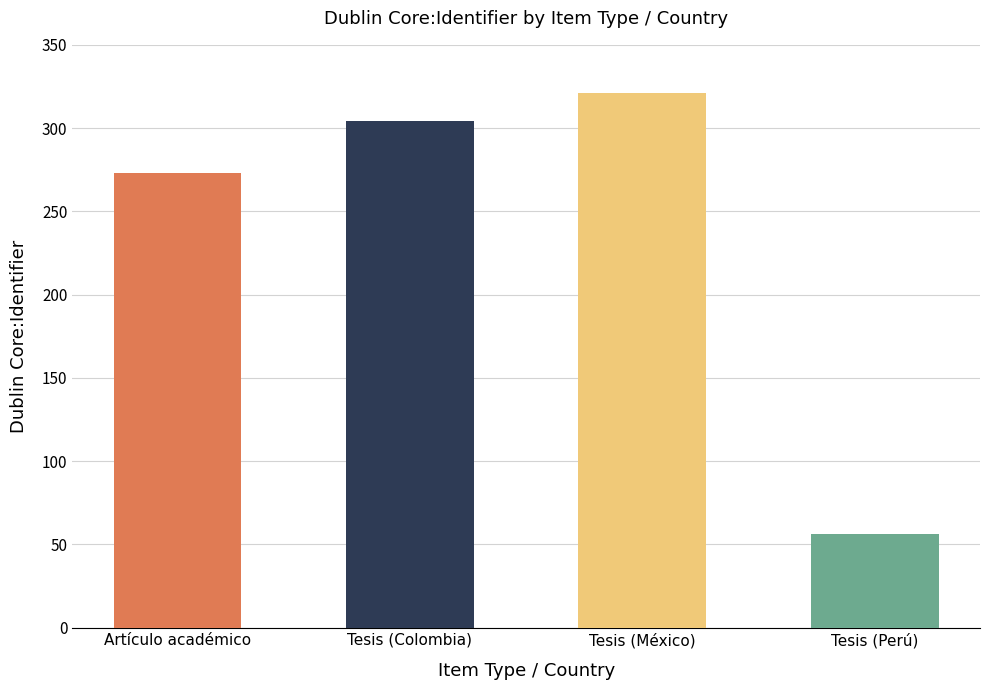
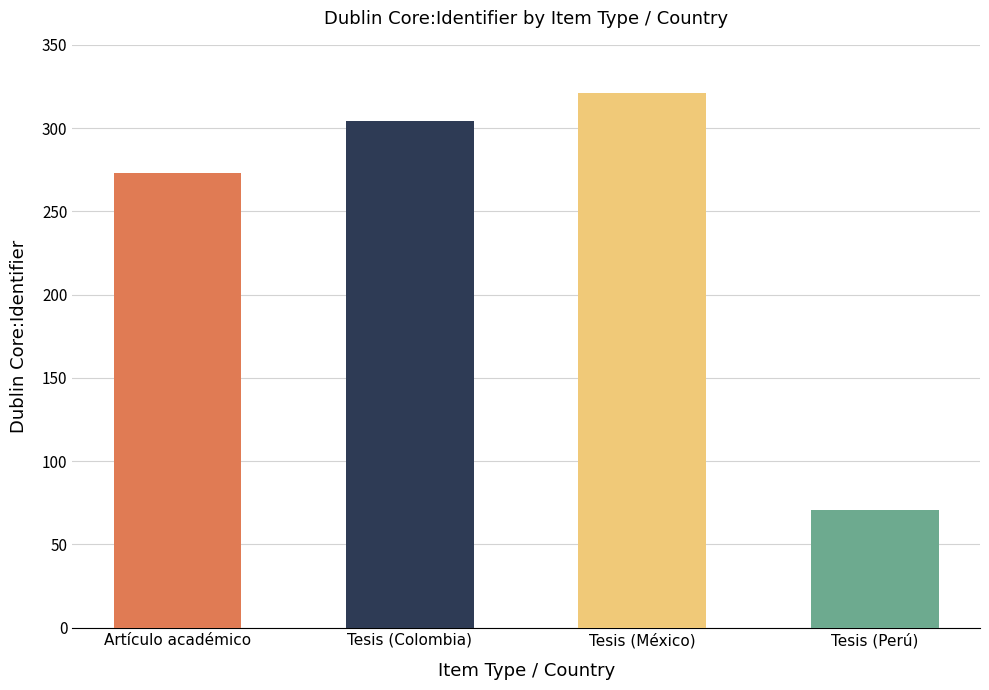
Tesis (Perú): 56 -> 71
